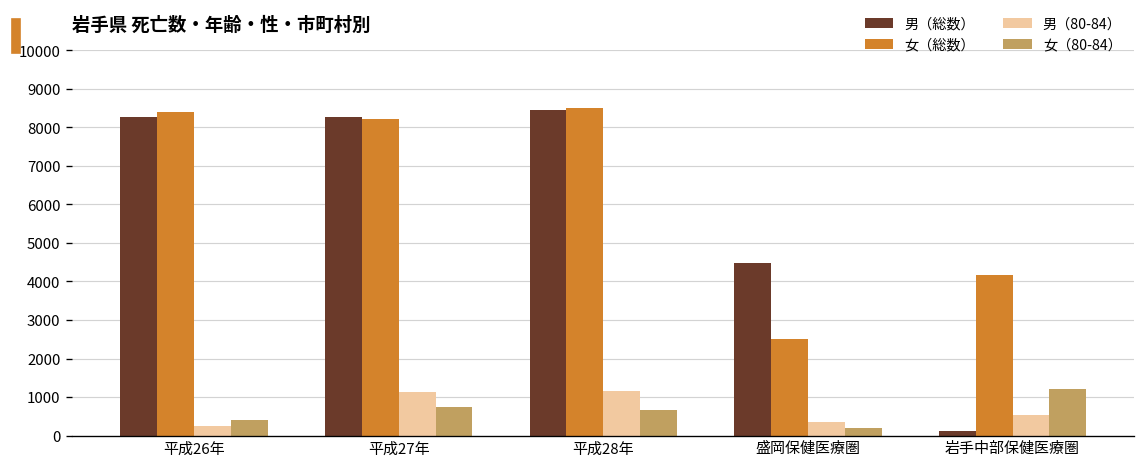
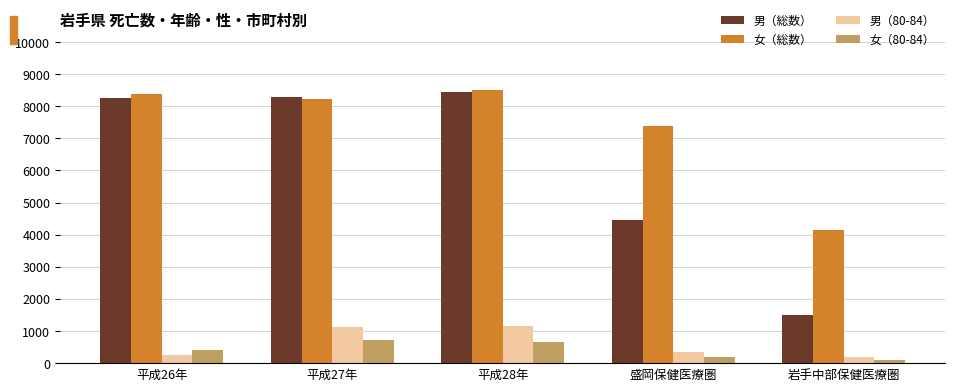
女（総数）, 盛岡保健医療圏: 2500 -> 7400
男（総数）, 岩手中部保健医療圏: 100 -> 1500
男（80-84）, 岩手中部保健医療圏: 500 -> 200
女（80-84）, 岩手中部保健医療圏: 1200 -> 100
